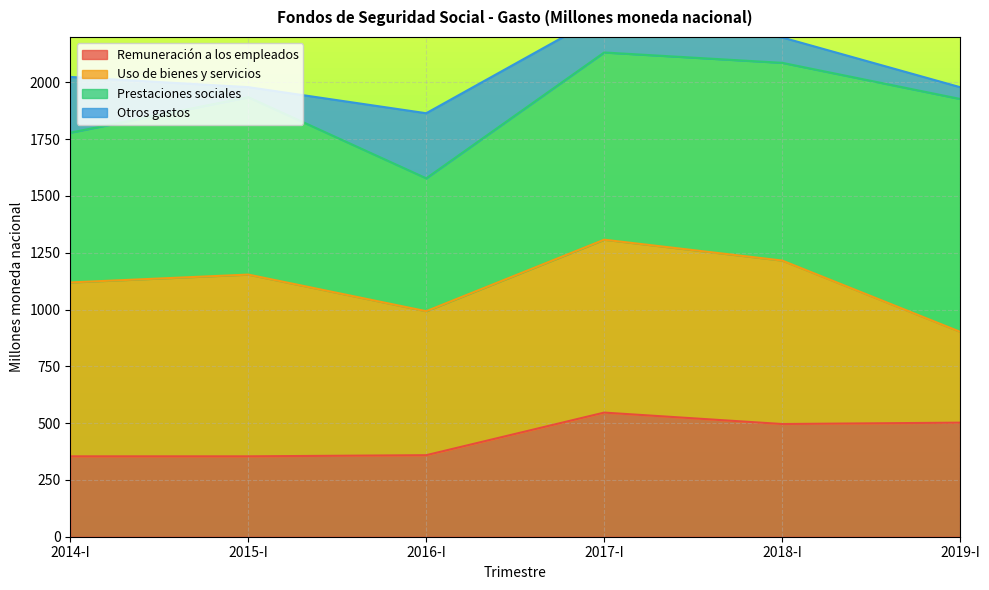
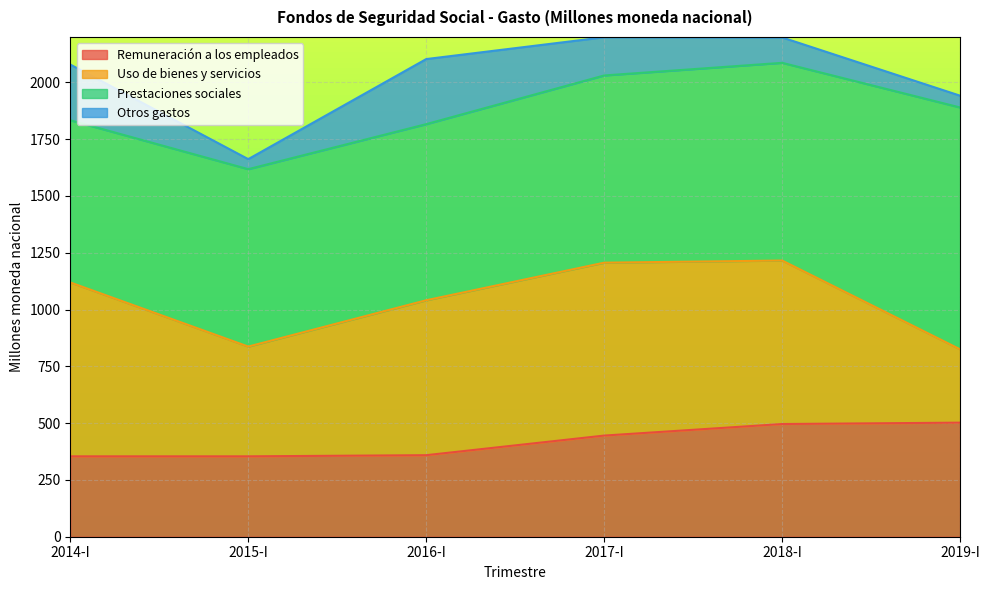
Prestaciones sociales, 2014-I: 660 -> 710
Uso de bienes y servicios, 2015-I: 800 -> 480
Uso de bienes y servicios, 2016-I: 630 -> 680
Prestaciones sociales, 2016-I: 590 -> 780
Remuneración a los empleados, 2017-I: 550 -> 450
Uso de bienes y servicios, 2019-I: 400 -> 320
Prestaciones sociales, 2019-I: 1020 -> 1060
